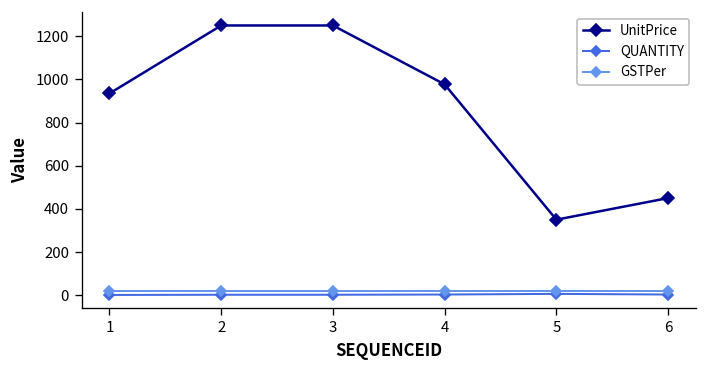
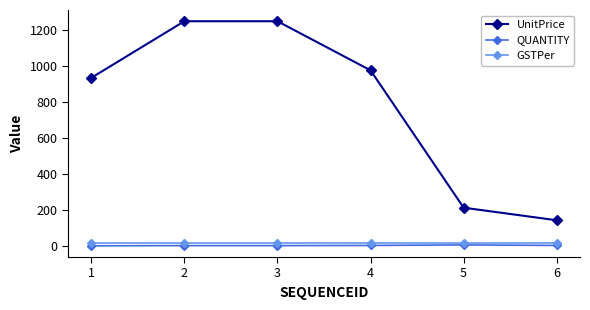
UnitPrice, 5: 350 -> 210
UnitPrice, 6: 450 -> 140
